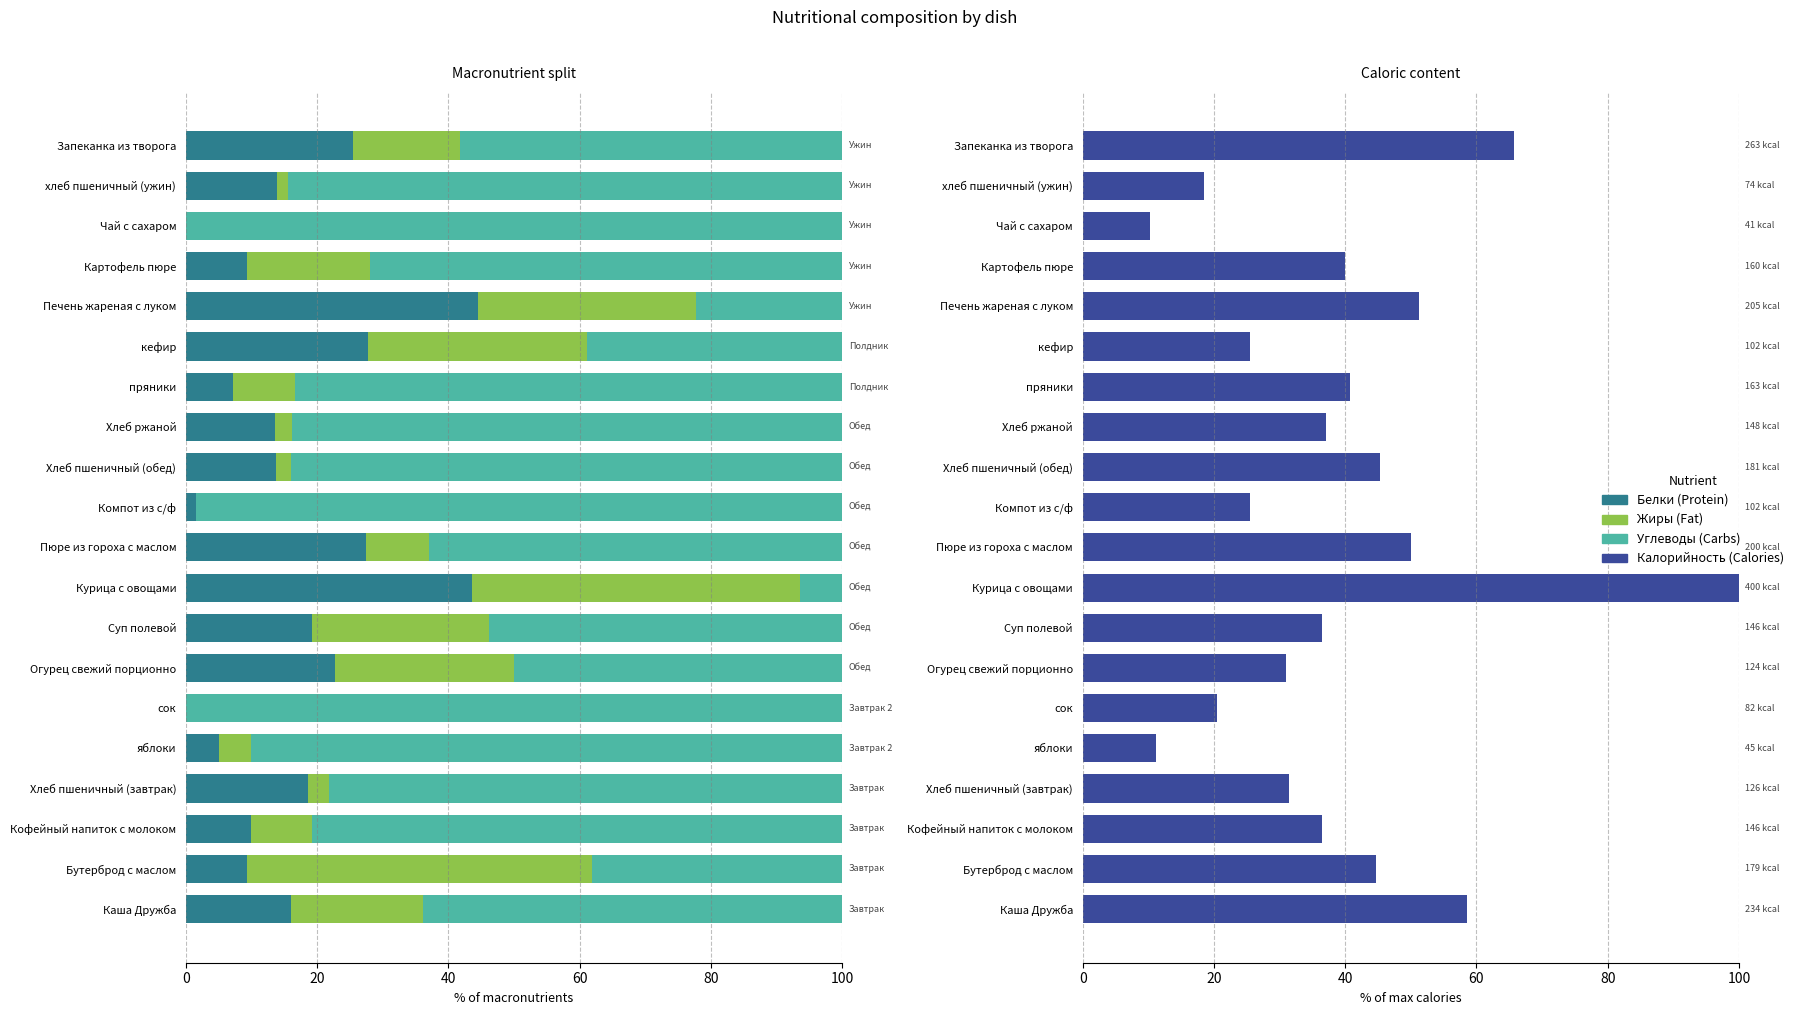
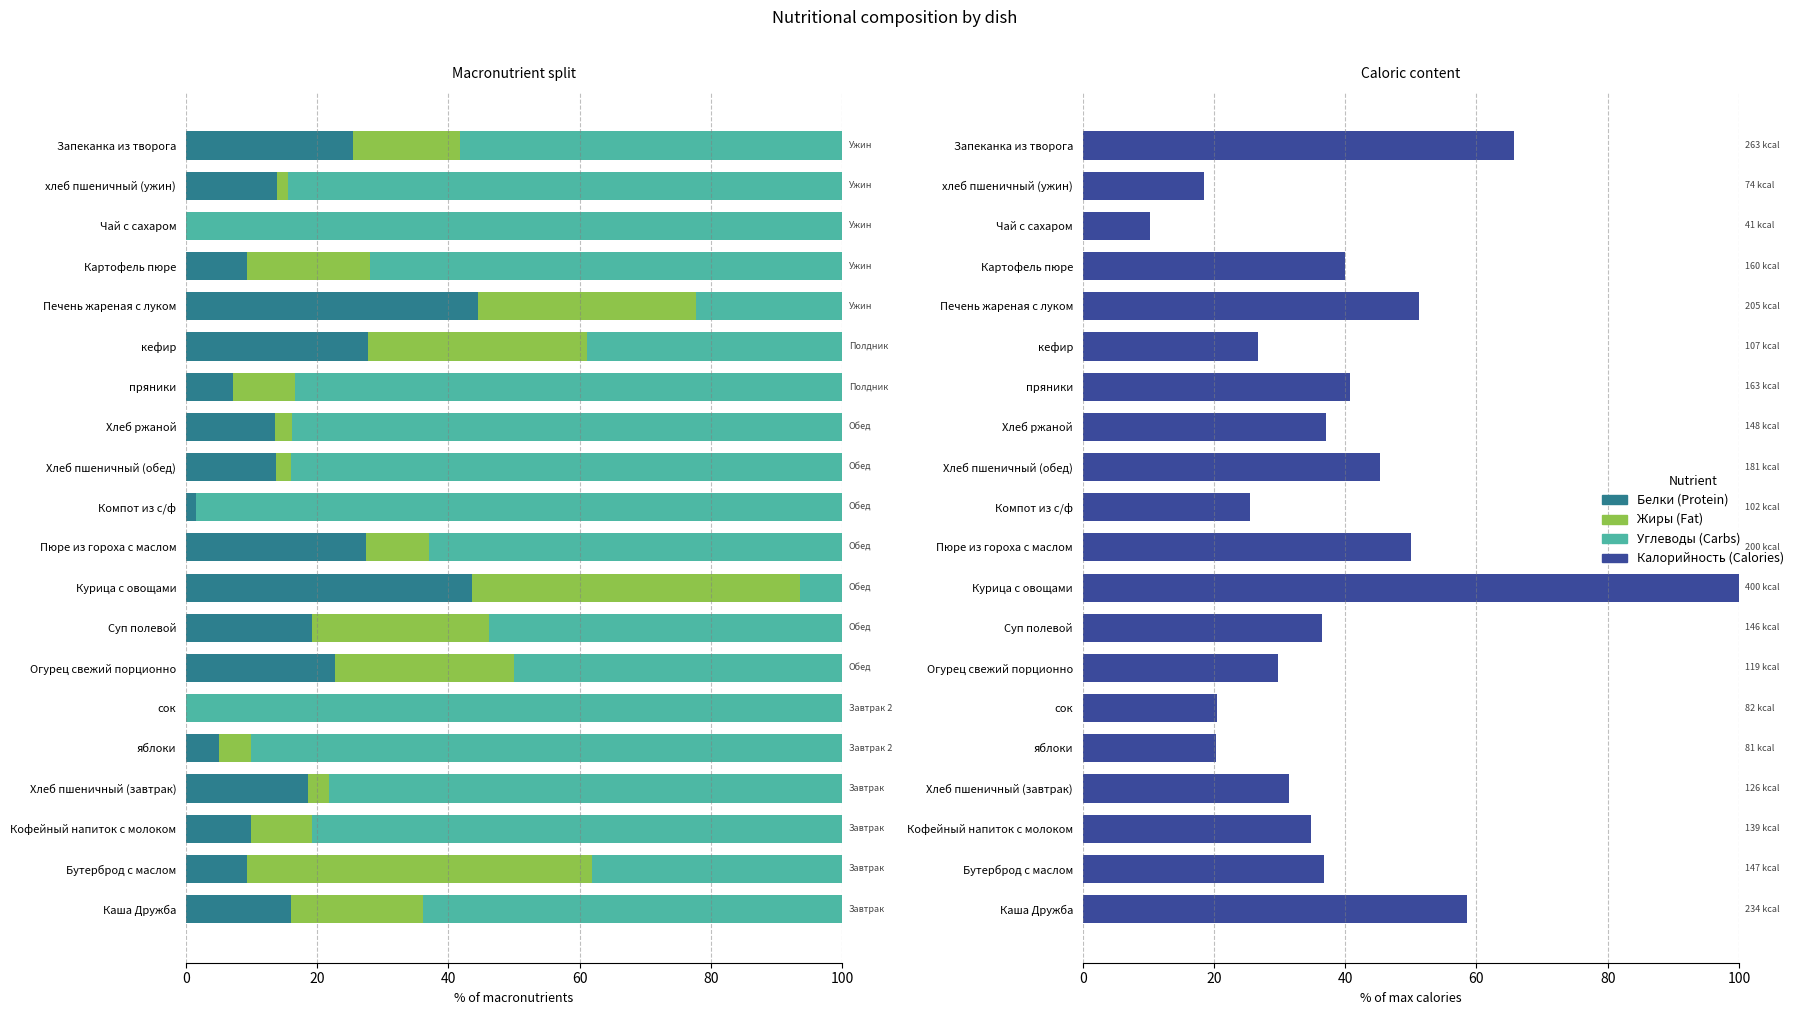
Caloric content, кефир: 102 -> 107
Caloric content, Огурец свежий порционно: 124 -> 119
Caloric content, яблоки: 45 -> 81
Caloric content, Кофейный напиток с молоком: 146 -> 139
Caloric content, Бутерброд с маслом: 179 -> 147
